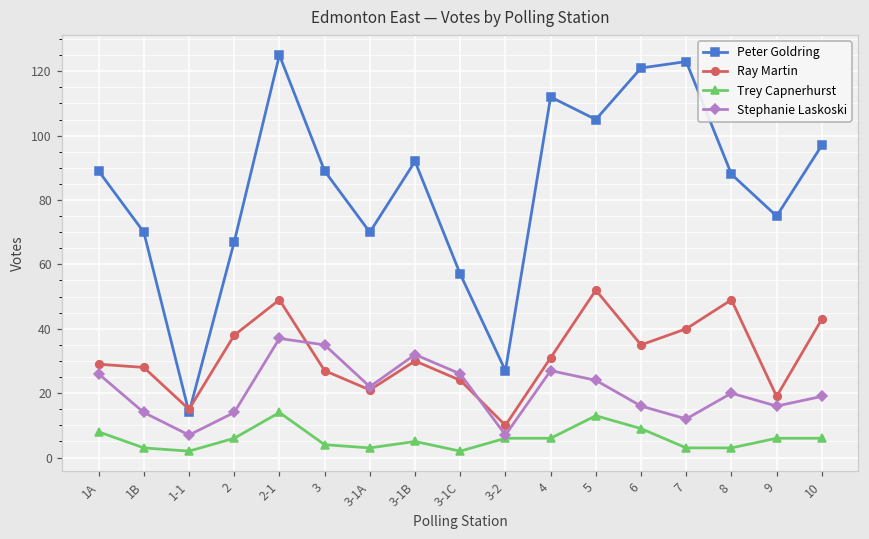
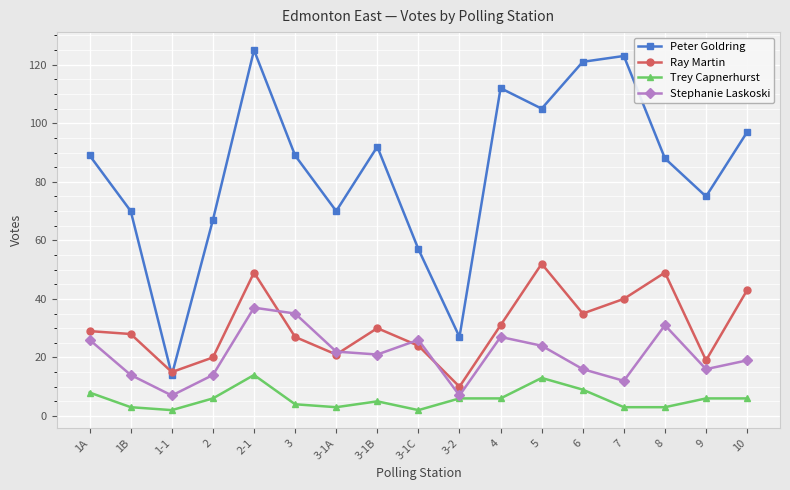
Ray Martin, 2: 38 -> 20
Stephanie Laskoski, 3-1B: 32 -> 21
Stephanie Laskoski, 8: 20 -> 31
